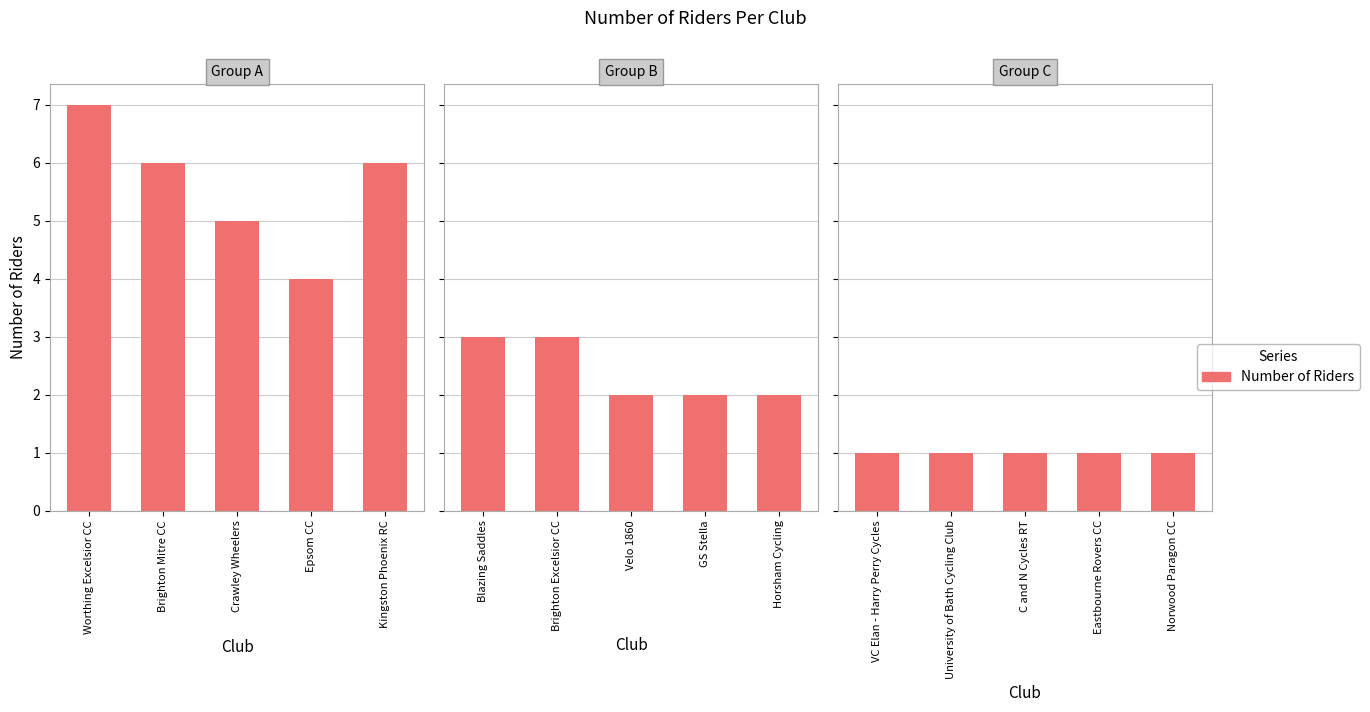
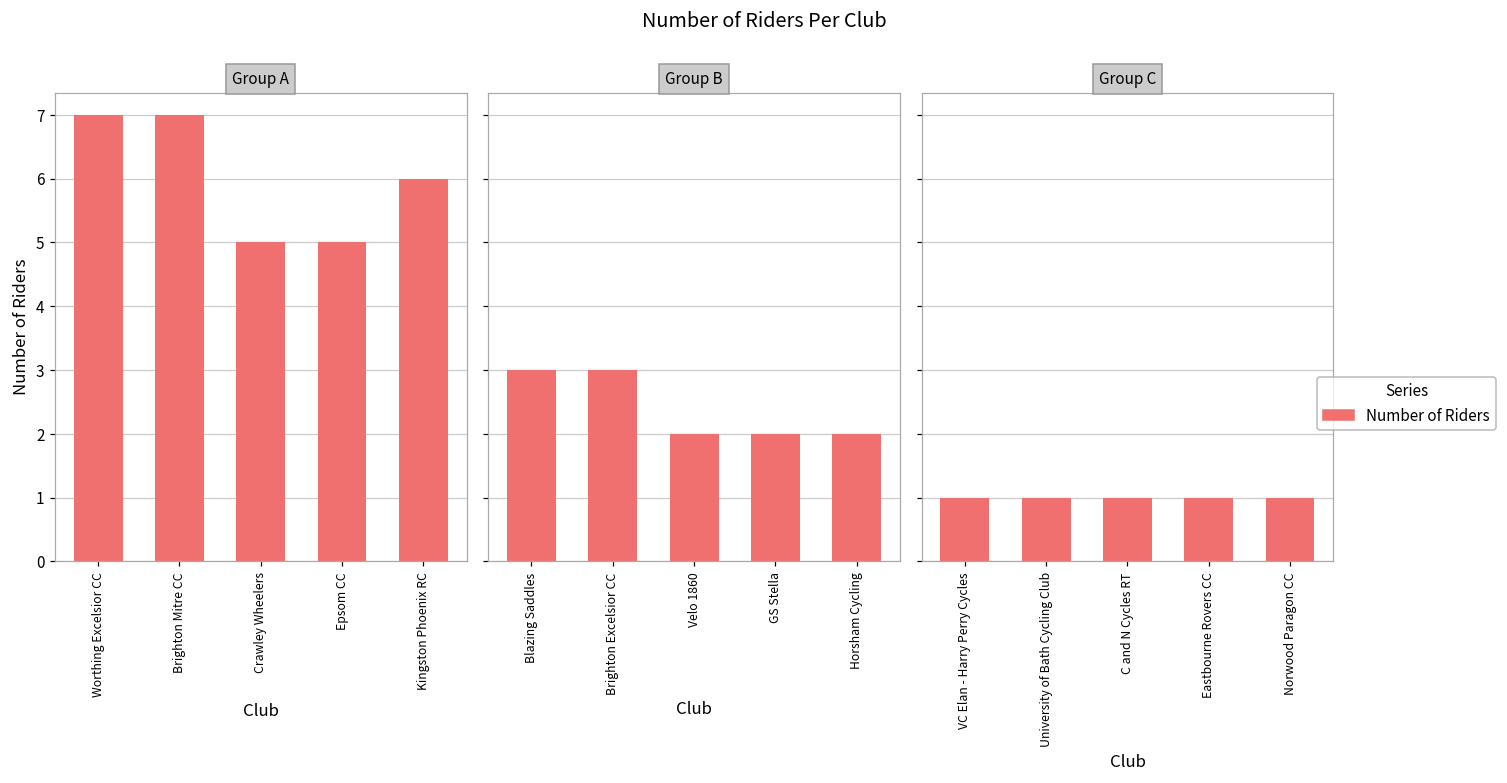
Group A, Brighton Mitre CC: 6 -> 7
Group A, Epsom CC: 4 -> 5
